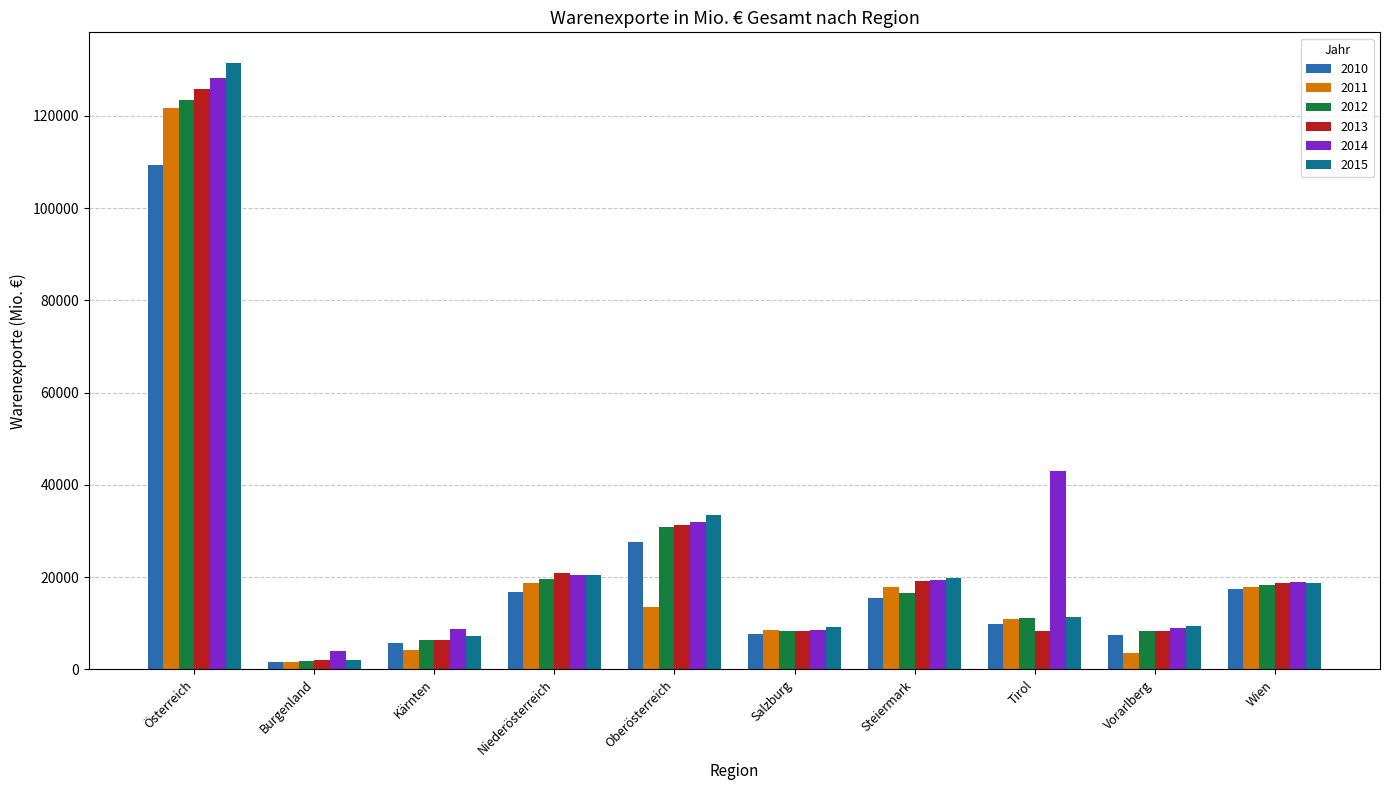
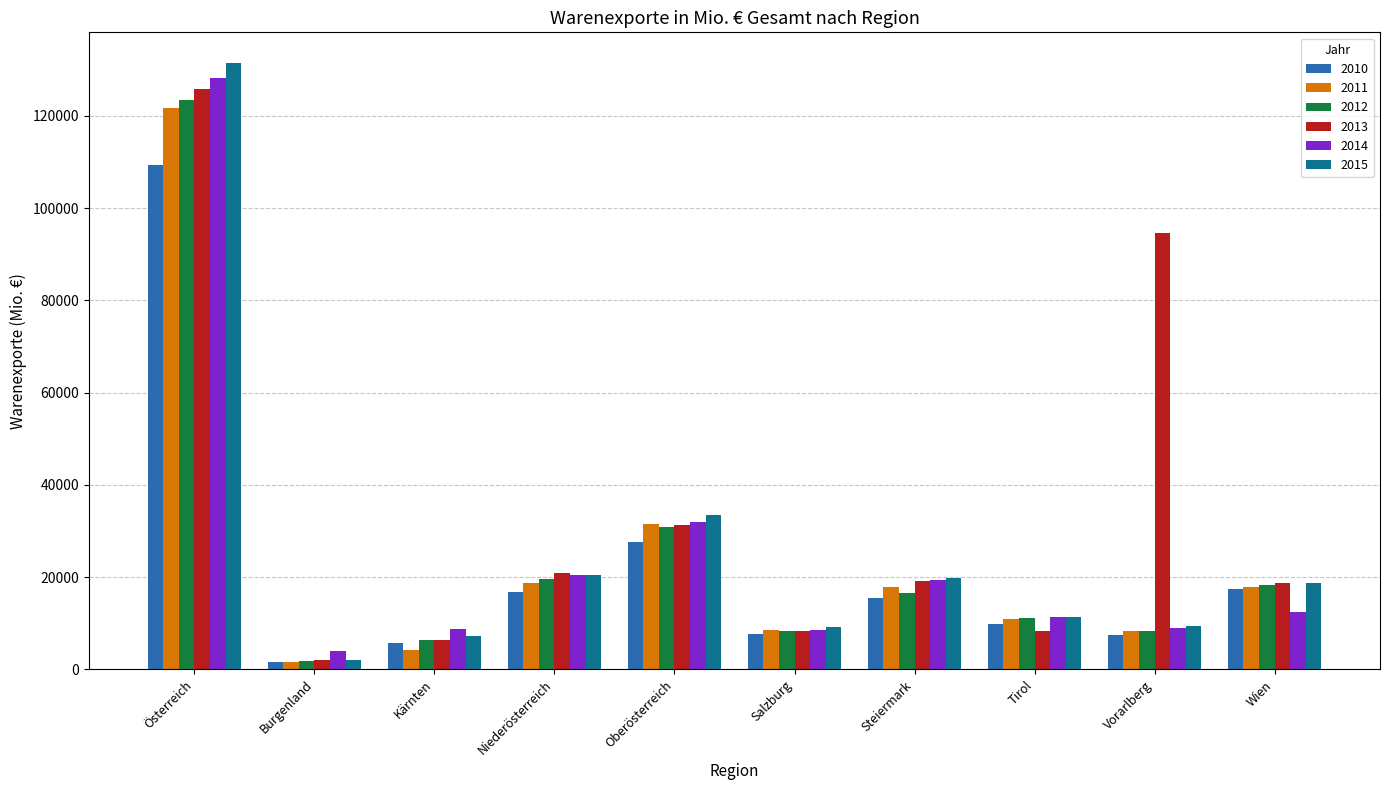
2011, Oberösterreich: 13000 -> 32000
2014, Tirol: 43000 -> 11000
2011, Vorarlberg: 4000 -> 8000
2013, Vorarlberg: 8000 -> 95000
2014, Wien: 19000 -> 12000
